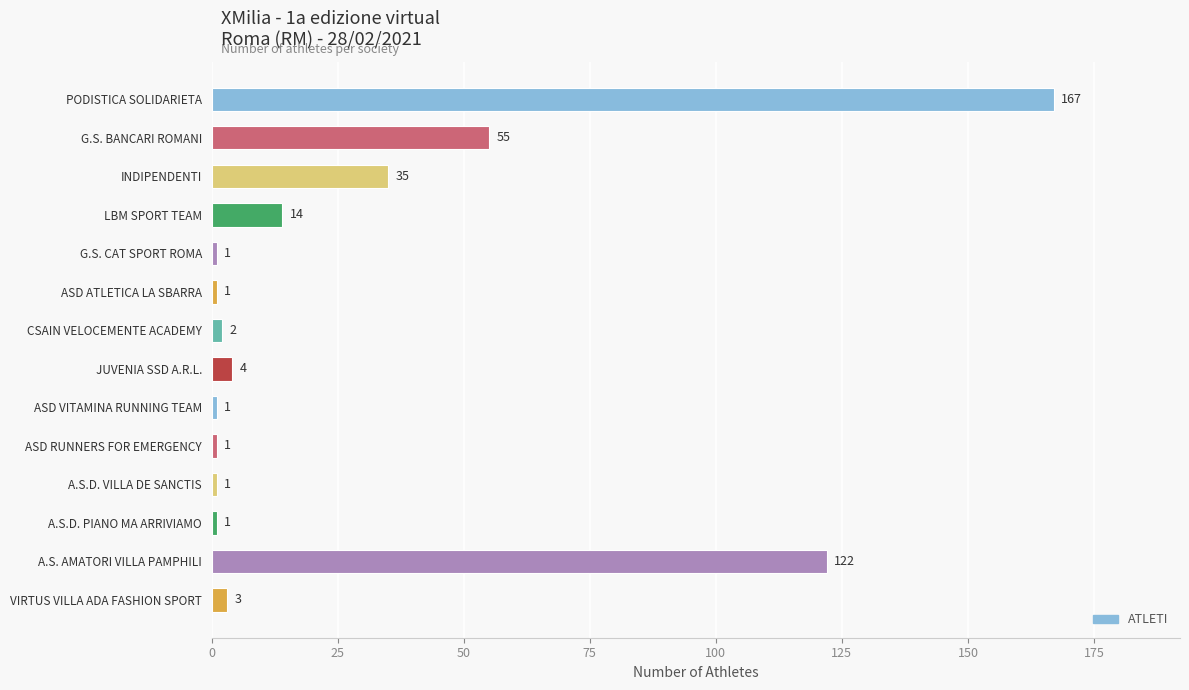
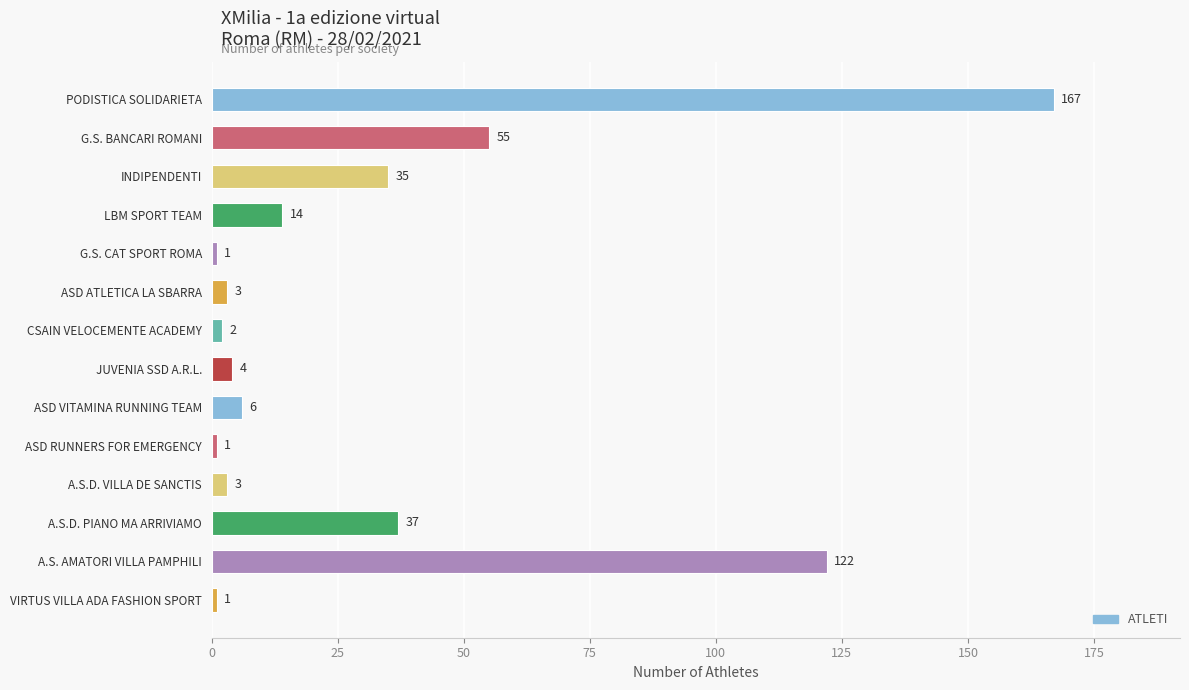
ASD ATLETICA LA SBARRA: 1 -> 3
ASD VITAMINA RUNNING TEAM: 1 -> 6
A.S.D. VILLA DE SANCTIS: 1 -> 3
A.S.D. PIANO MA ARRIVIAMO: 1 -> 37
VIRTUS VILLA ADA FASHION SPORT: 3 -> 1
